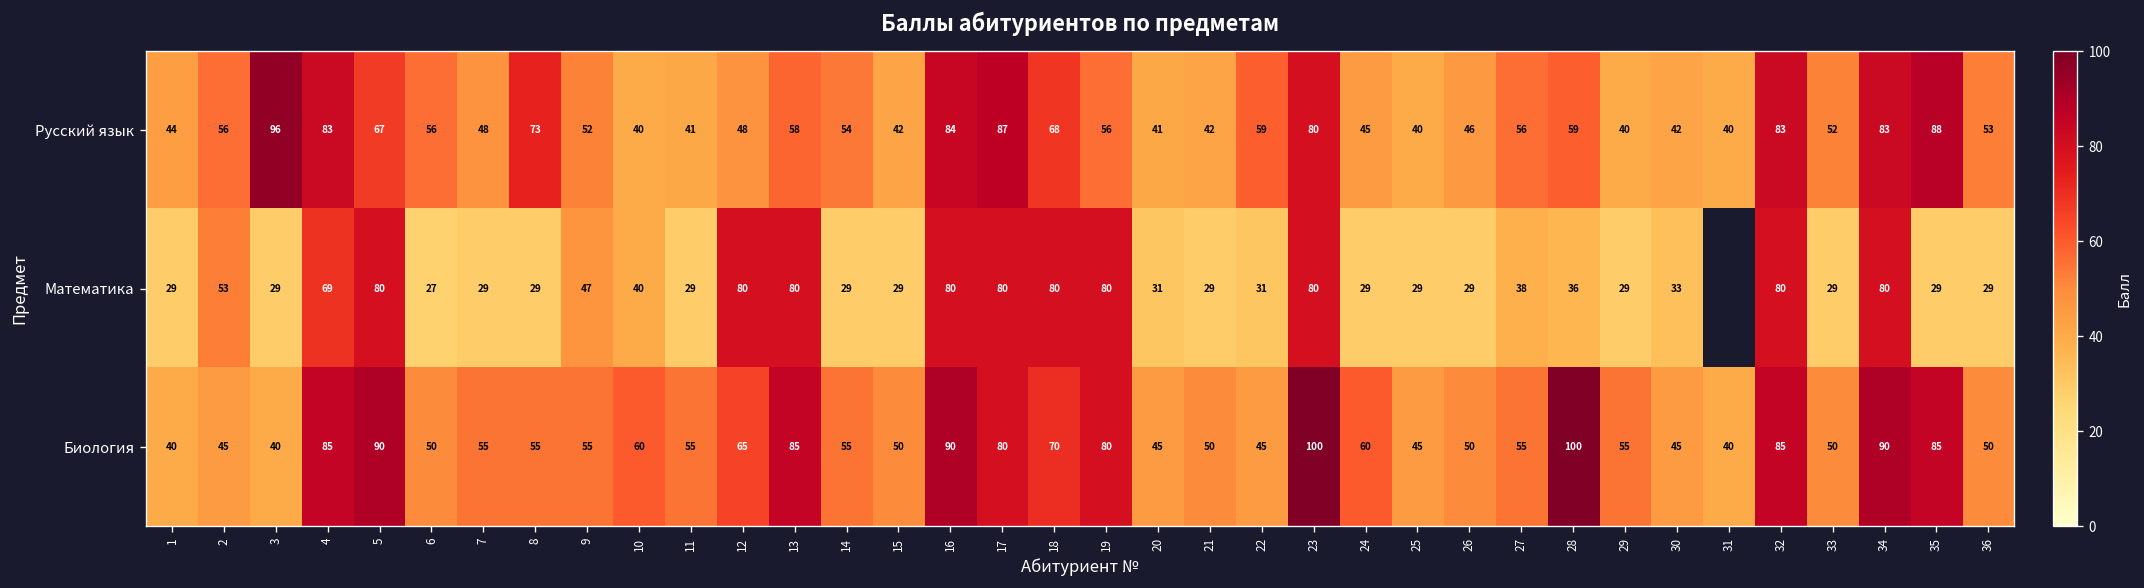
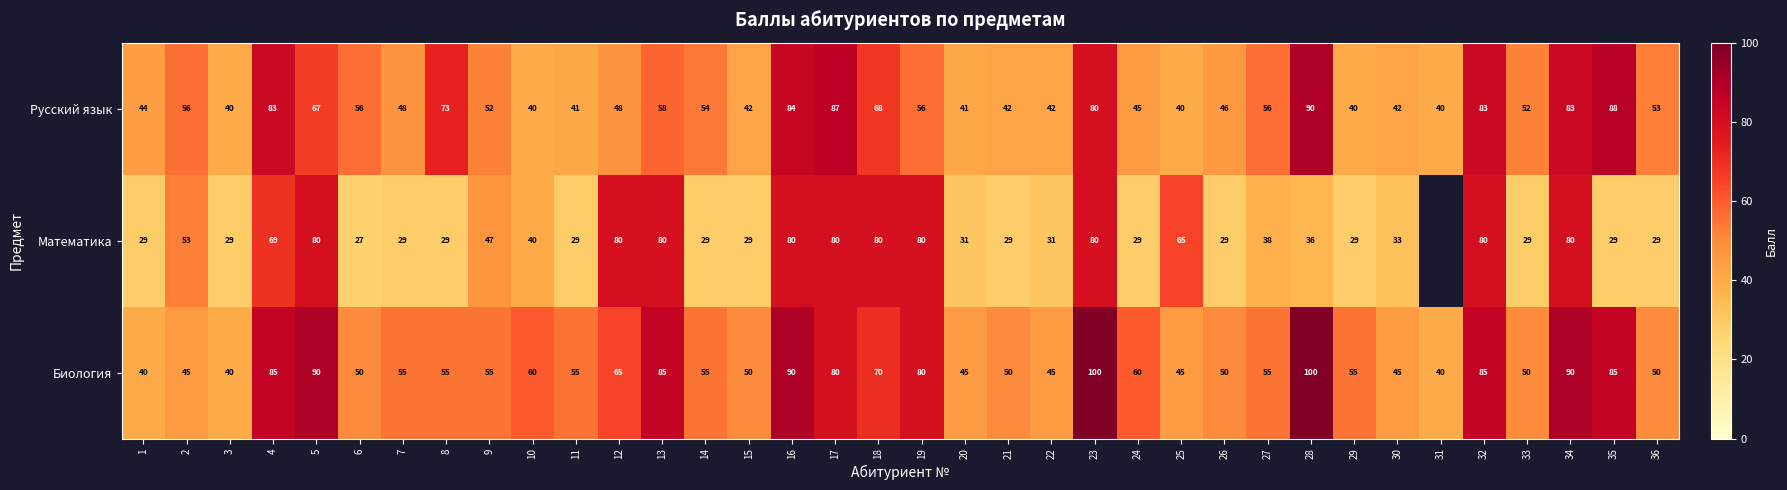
Русский язык, 3: 96 -> 40
Русский язык, 22: 59 -> 42
Русский язык, 28: 59 -> 90
Математика, 25: 29 -> 65
